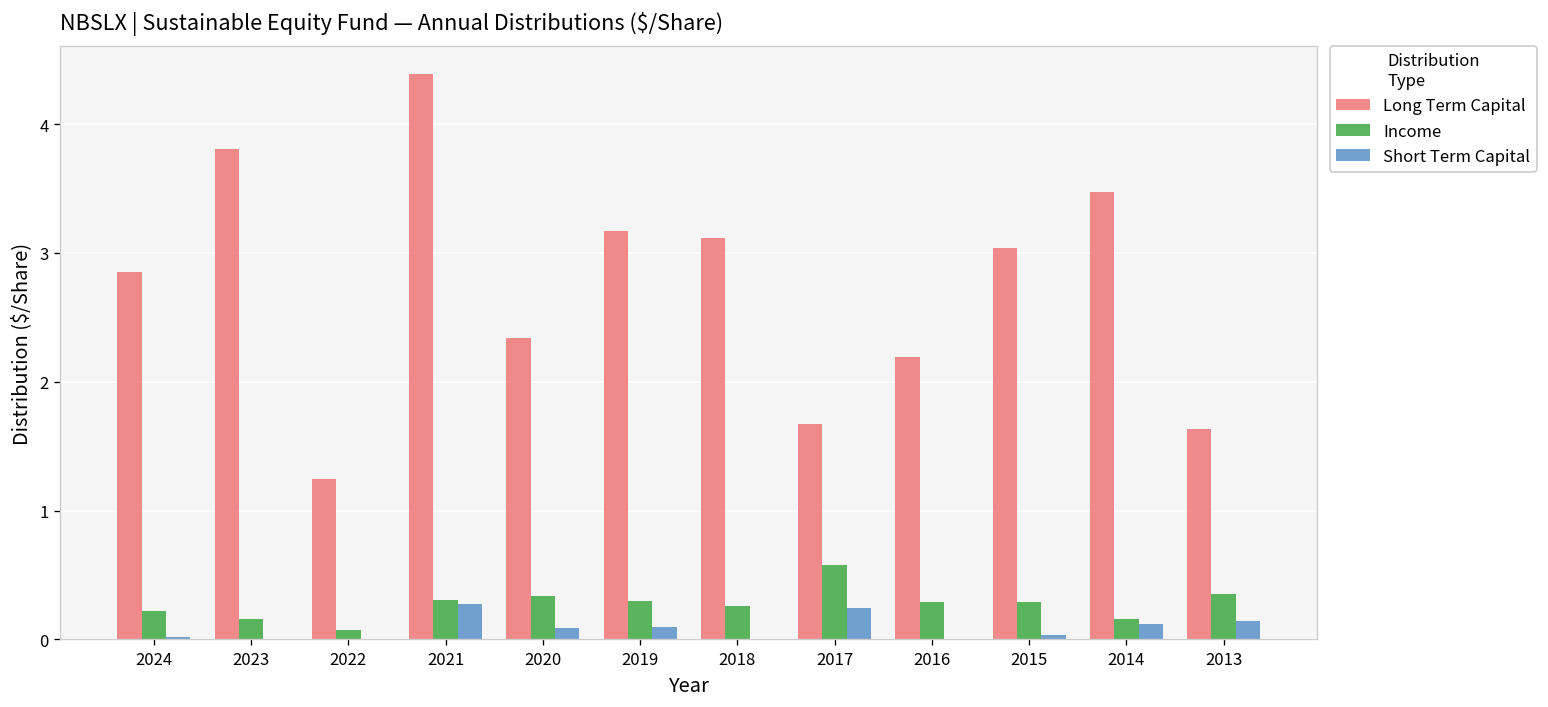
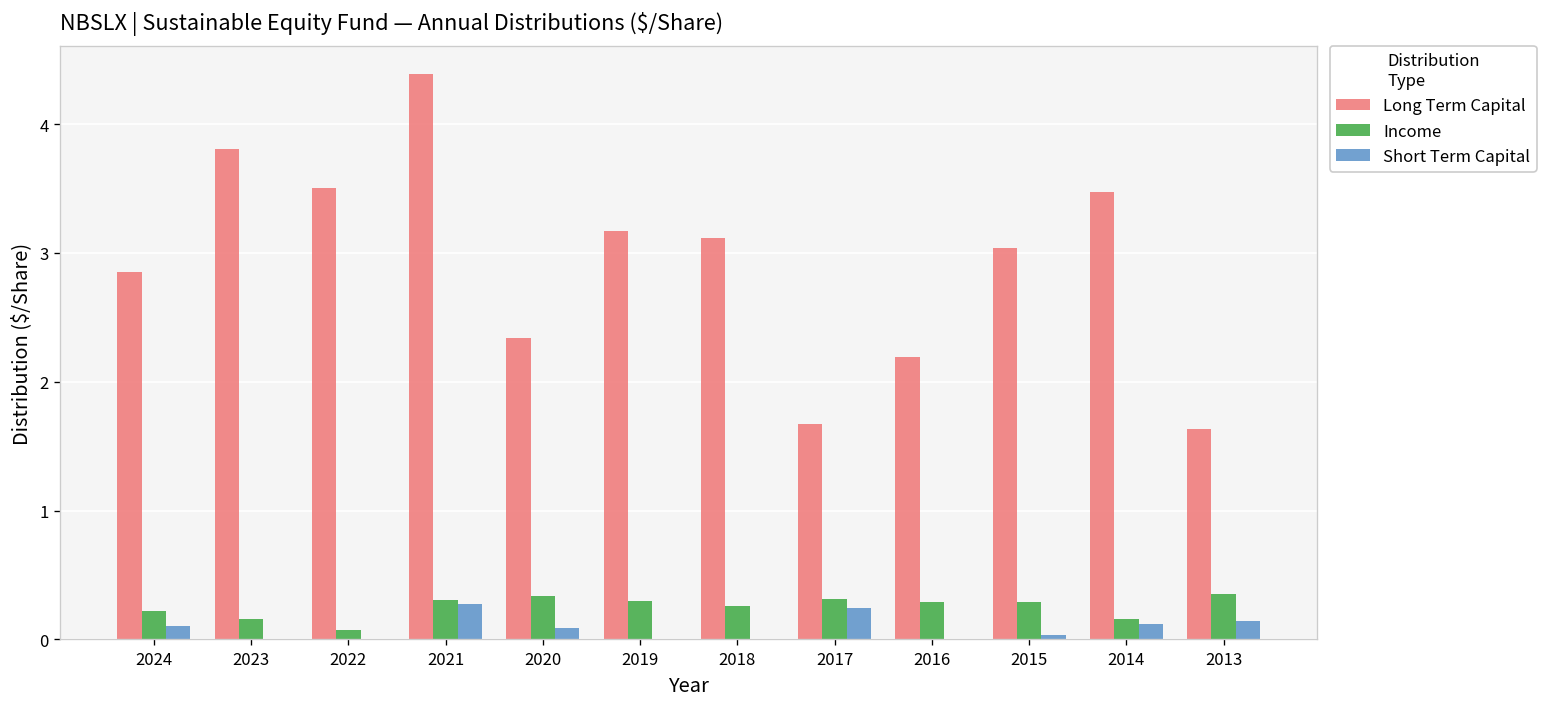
Short Term Capital, 2024: 0.02 -> 0.11
Long Term Capital, 2022: 1.25 -> 3.50
Short Term Capital, 2019: 0.1 -> 0.0
Income, 2017: 0.58 -> 0.31
